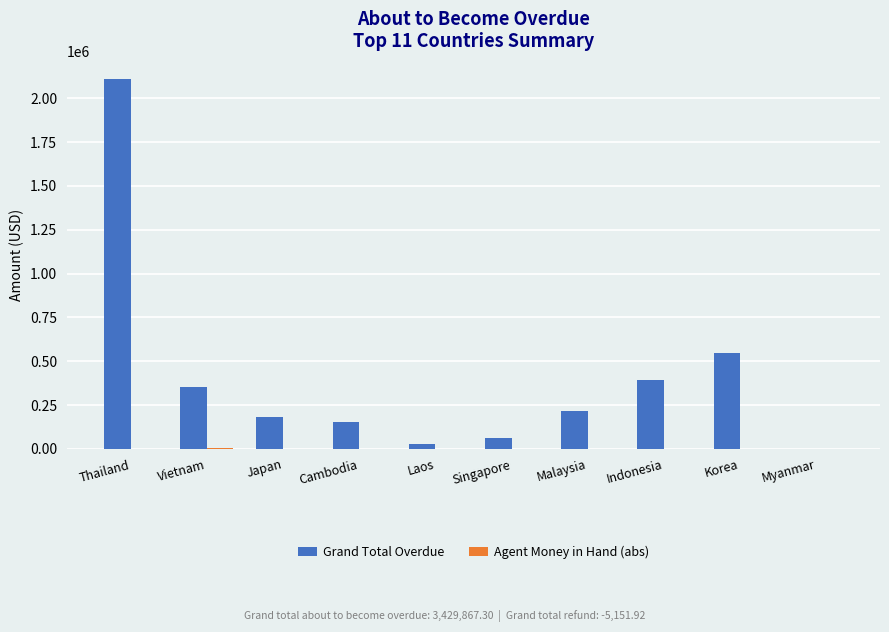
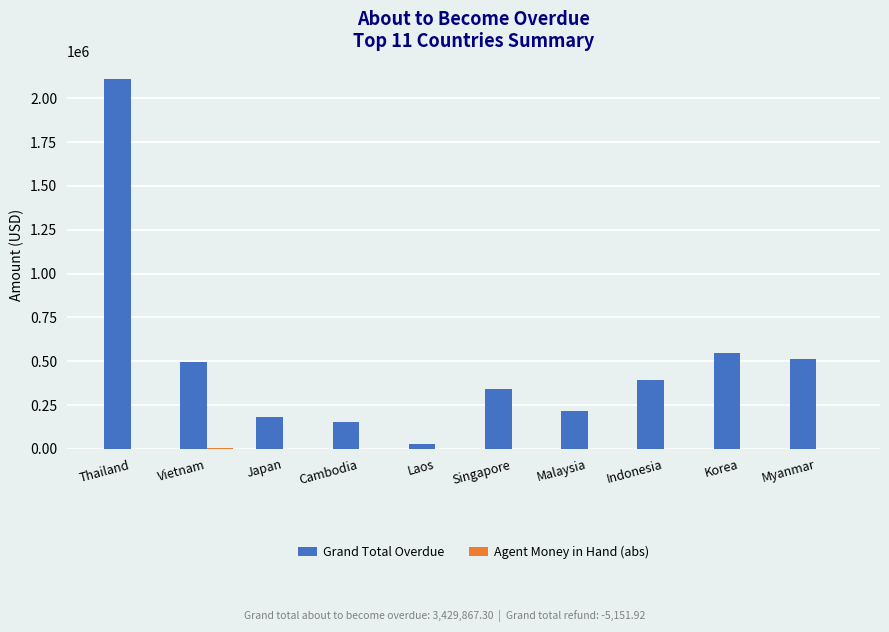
Grand Total Overdue, Vietnam: 350000 -> 490000
Grand Total Overdue, Singapore: 60000 -> 340000
Grand Total Overdue, Myanmar: 0 -> 510000
